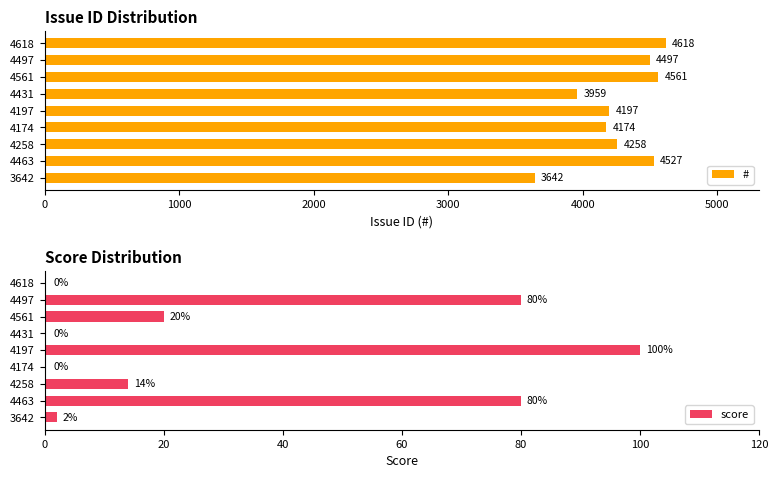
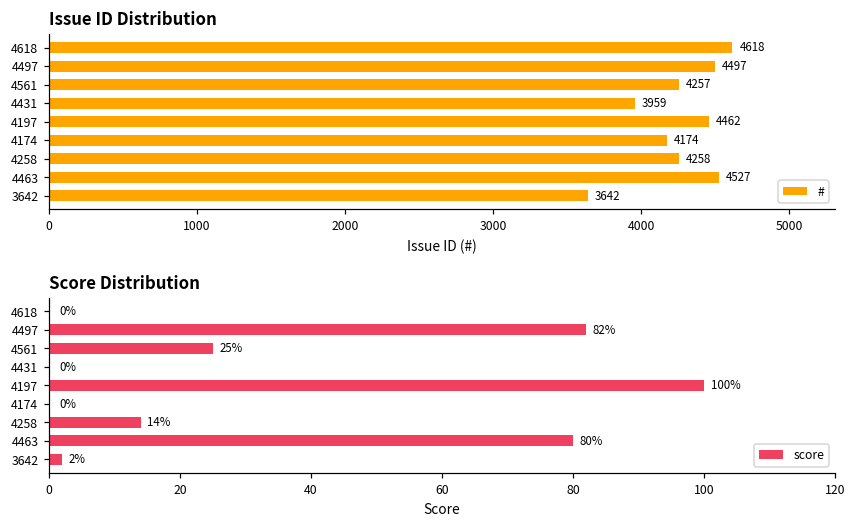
Issue ID Distribution, 4561: 4561 -> 4257
Issue ID Distribution, 4197: 4197 -> 4462
Score Distribution, 4497: 80% -> 82%
Score Distribution, 4561: 20% -> 25%
